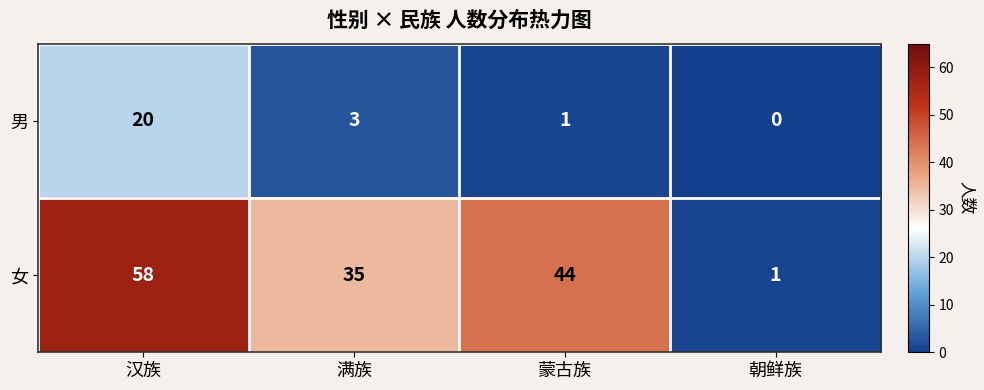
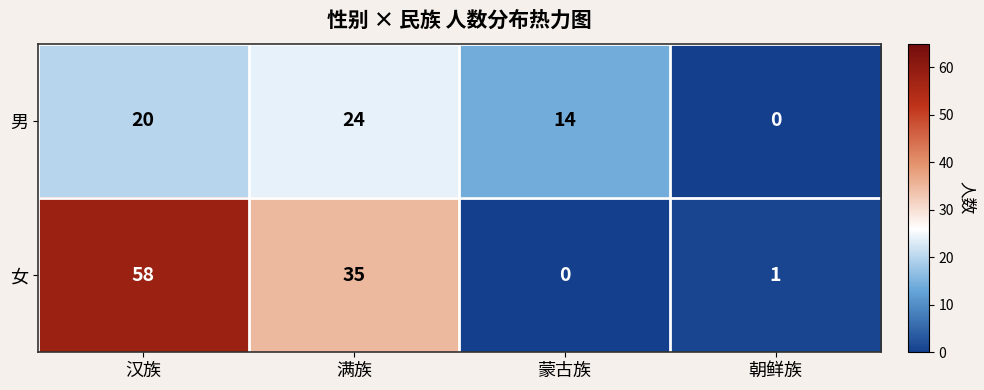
男, 满族: 3 -> 24
男, 蒙古族: 1 -> 14
女, 蒙古族: 44 -> 0
